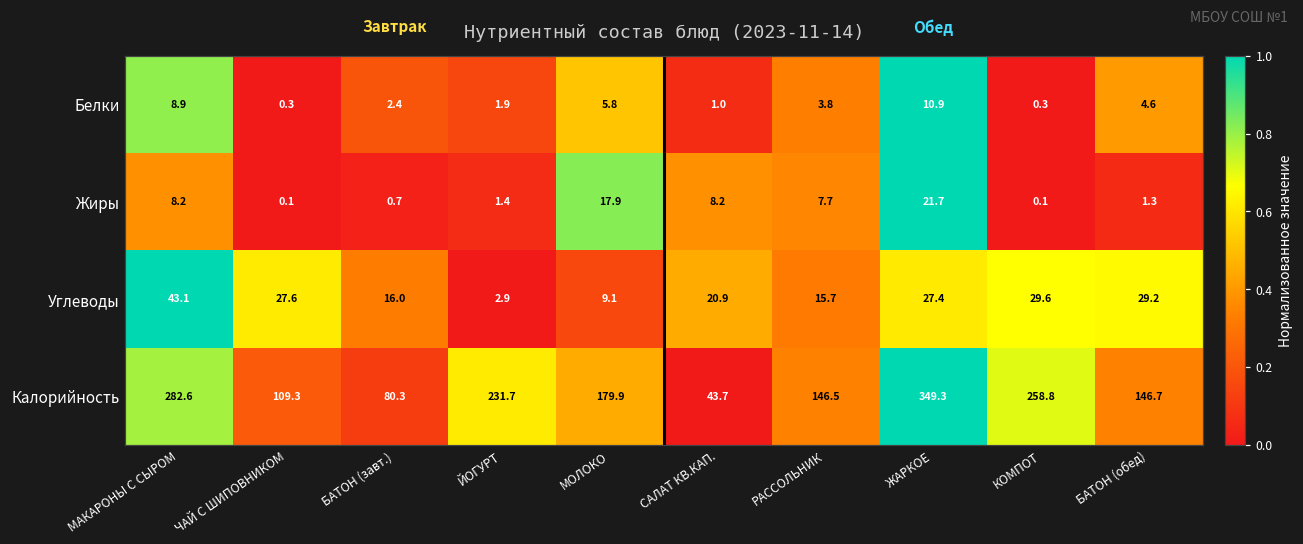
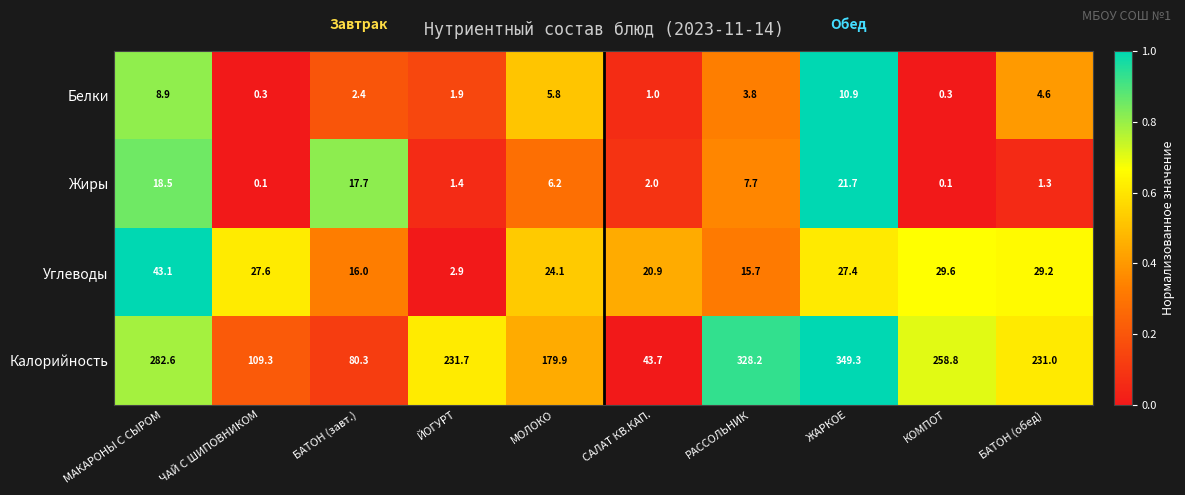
Жиры, МАКАРОНЫ С СЫРОМ: 8.2 -> 18.5
Жиры, БАТОН (завт.): 0.7 -> 17.7
Жиры, МОЛОКО: 17.9 -> 6.2
Жиры, САЛАТ КВ.КАП.: 8.2 -> 2.0
Углеводы, МОЛОКО: 9.1 -> 24.1
Калорийность, РАССОЛЬНИК: 146.5 -> 328.2
Калорийность, БАТОН (обед): 146.7 -> 231.0
